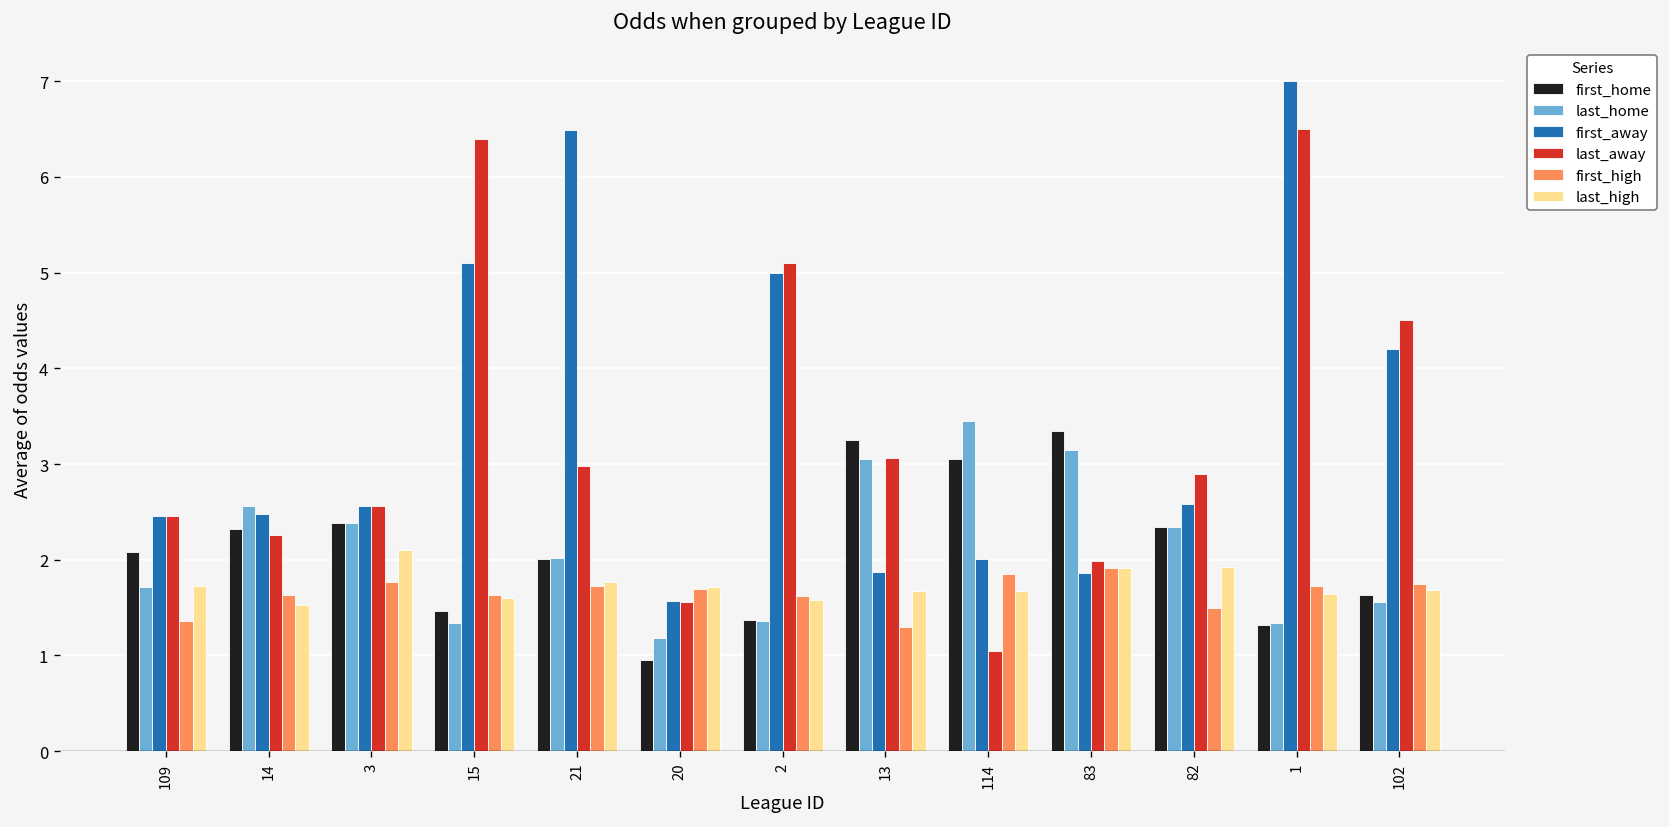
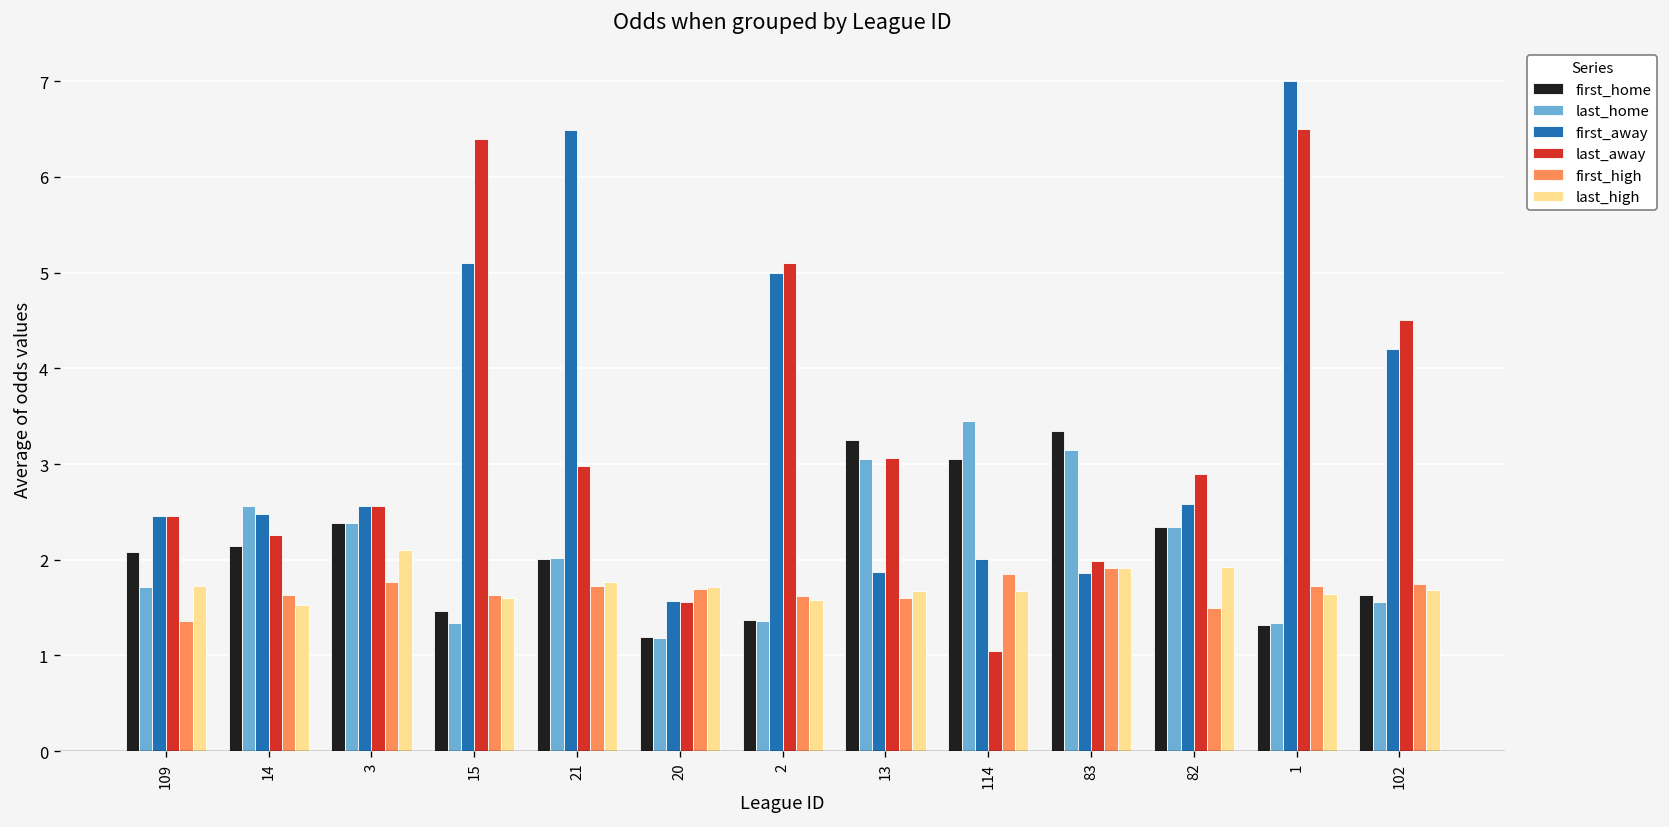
first_home, 14: 2.3 -> 2.1
first_home, 20: 1.0 -> 1.2
first_high, 13: 1.3 -> 1.6
